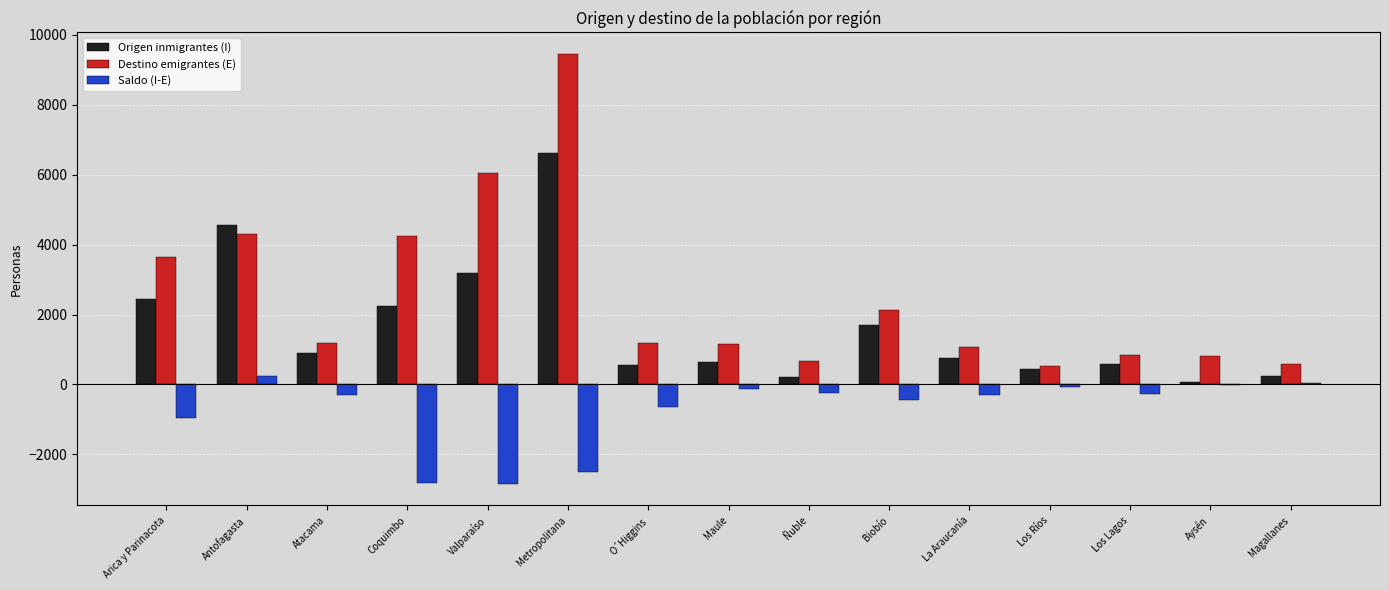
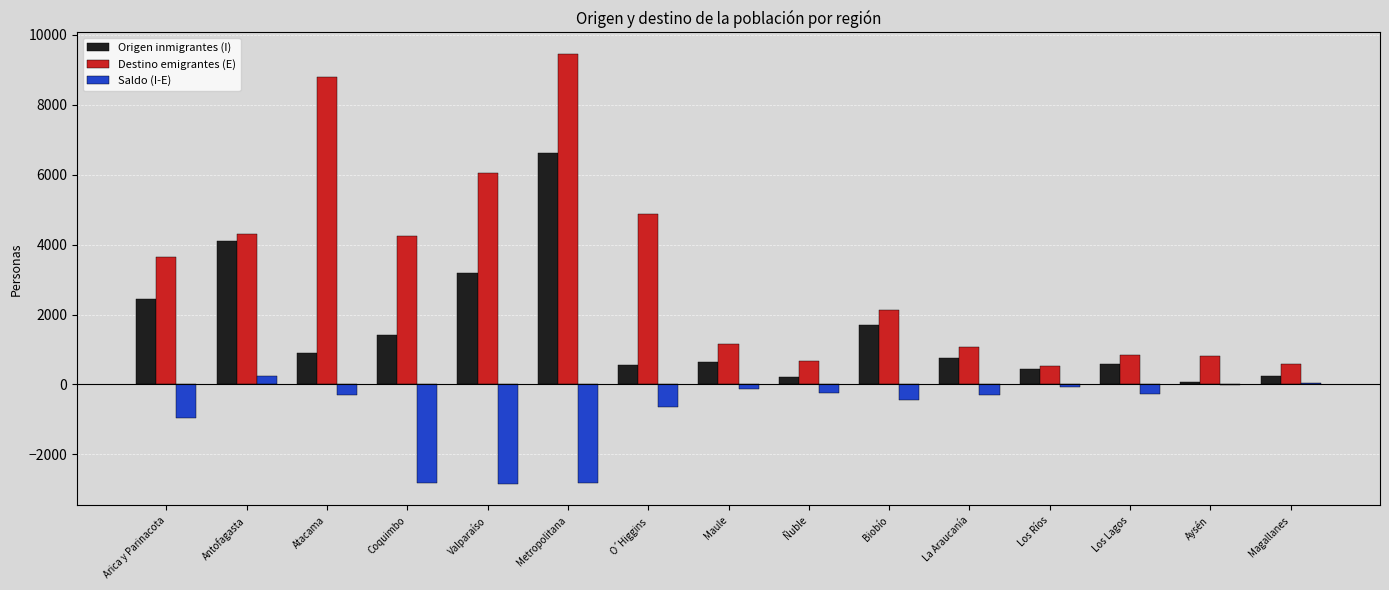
Origen inmigrantes (I), Antofagasta: 4600 -> 4100
Destino emigrantes (E), Atacama: 1200 -> 8800
Origen inmigrantes (I), Coquimbo: 2300 -> 1400
Saldo (I-E), Metropolitana: -2500 -> -2800
Destino emigrantes (E), O´Higgins: 1200 -> 4900
